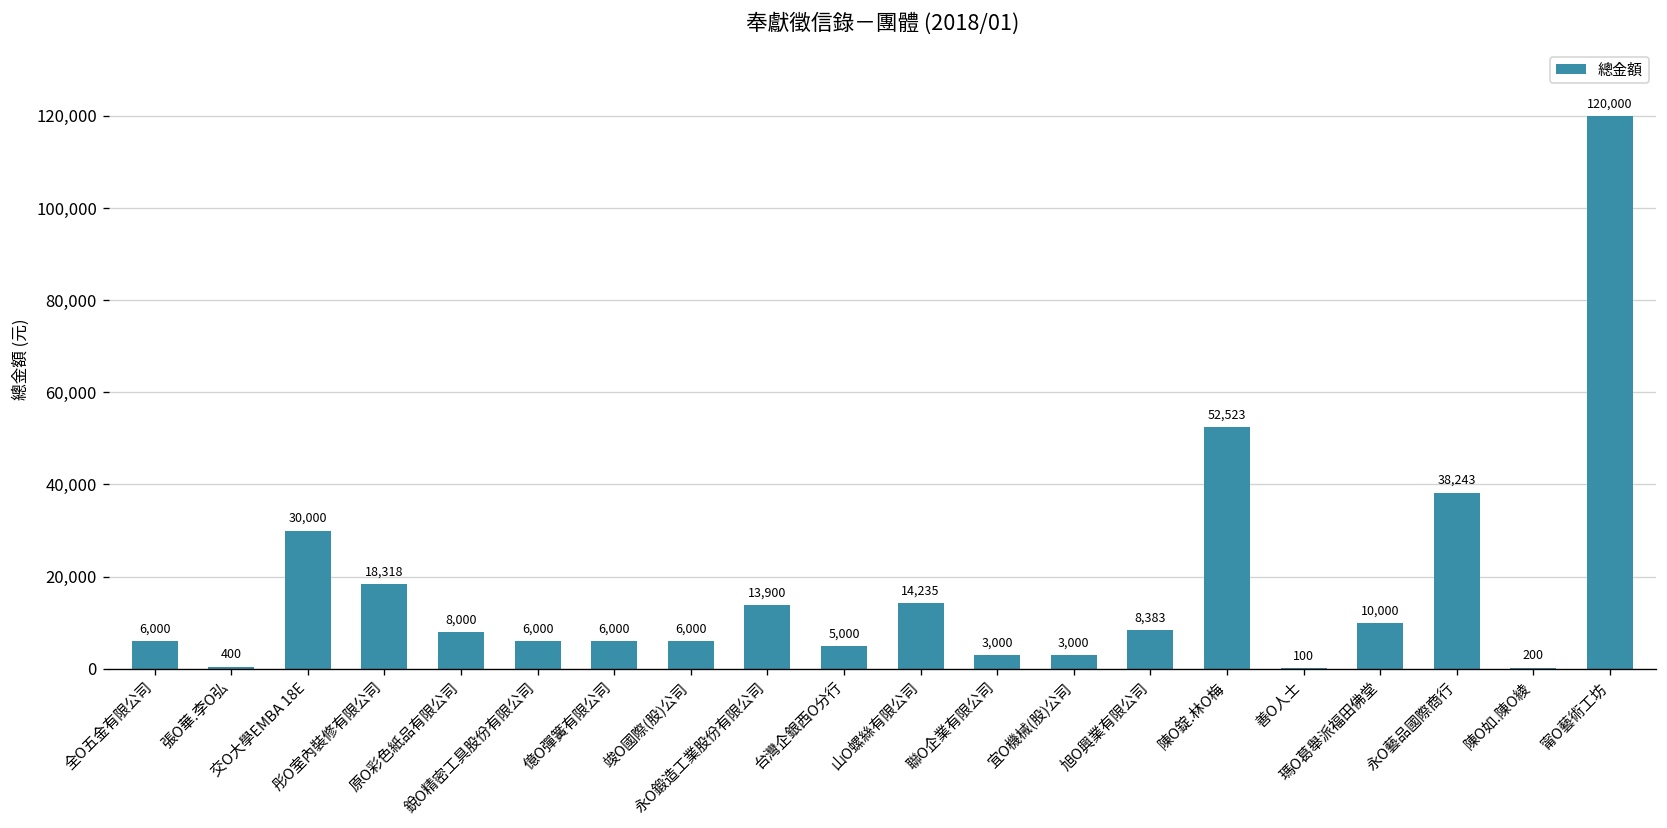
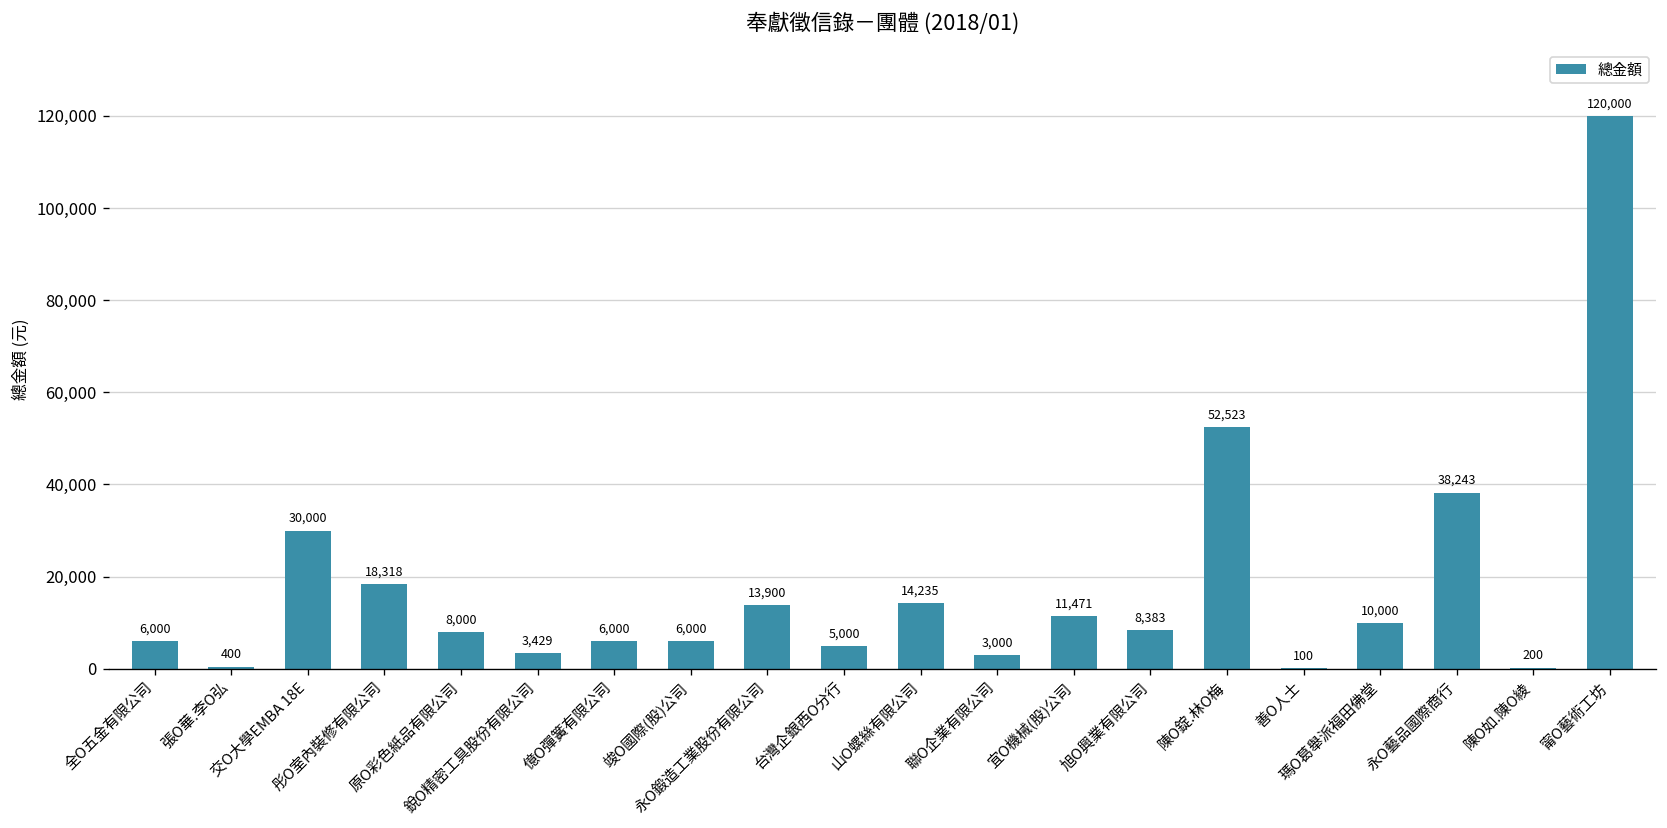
銳O精密工具股份有限公司: 6,000 -> 3,429
宜O機械(股)公司: 3,000 -> 11,471
